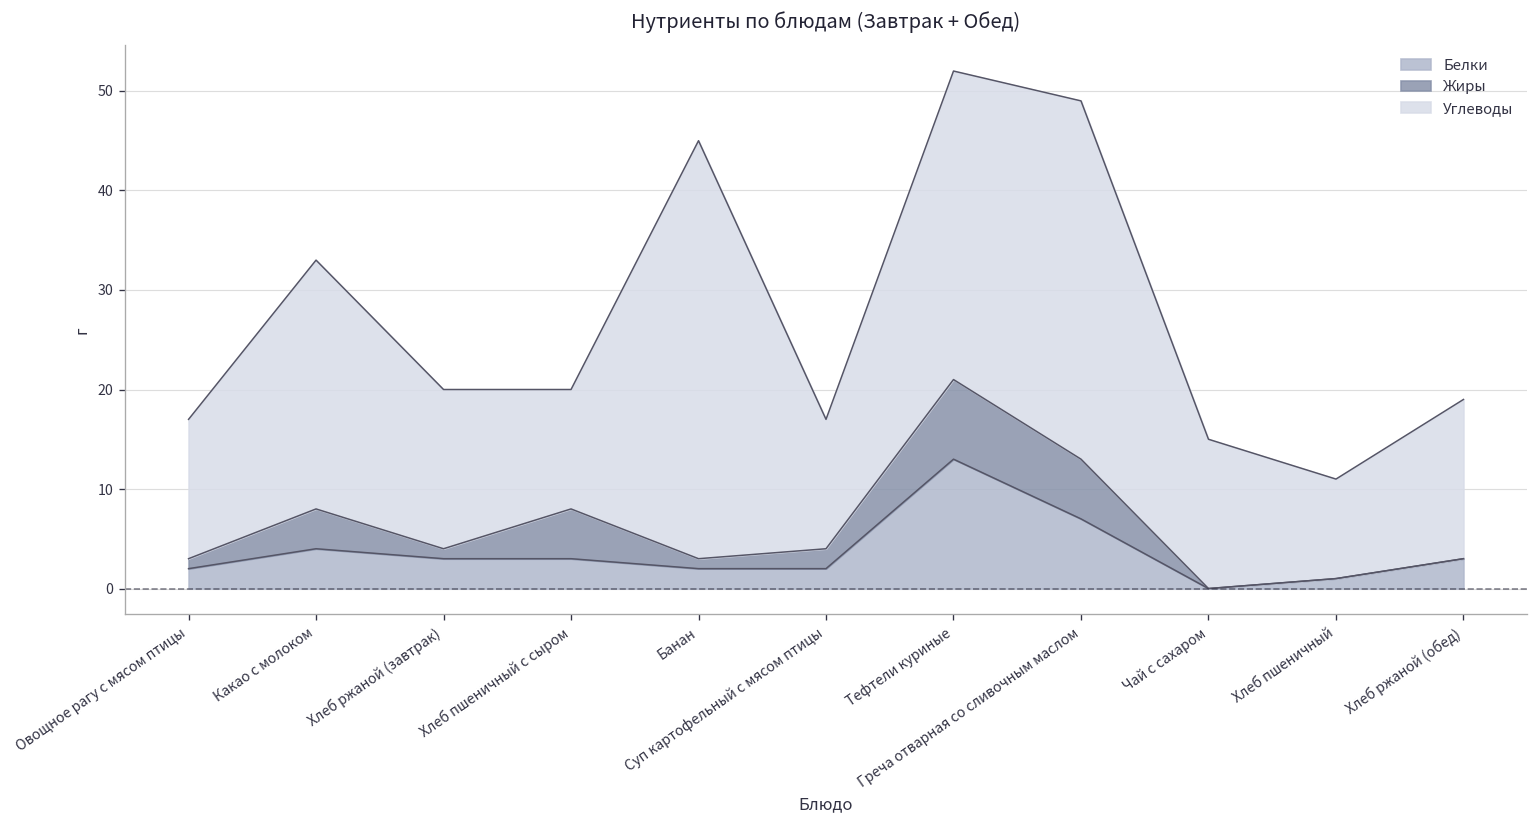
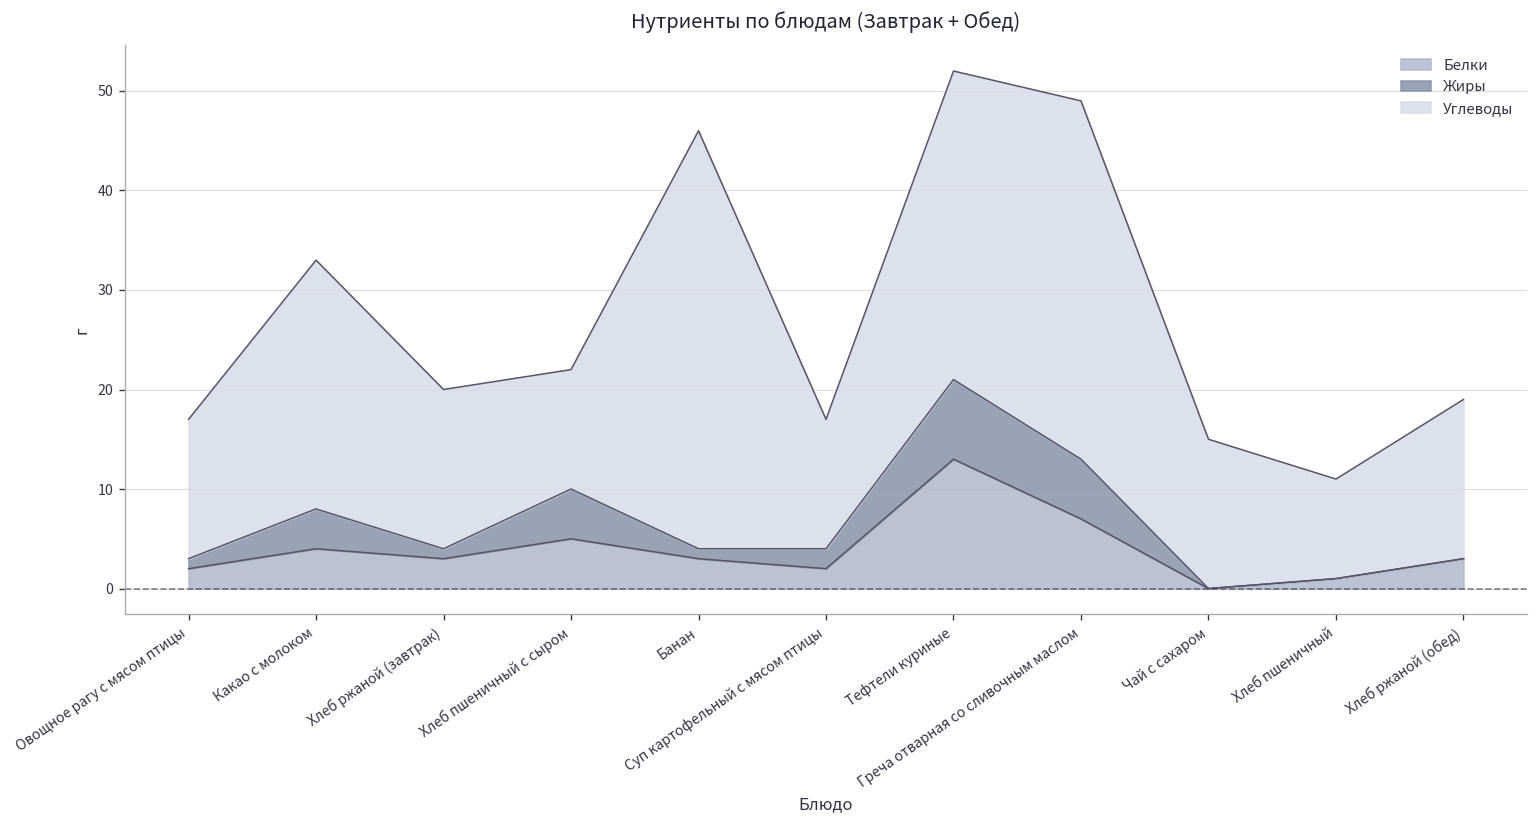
Белки, Хлеб пшеничный с сыром: 3 -> 5
Белки, Банан: 2 -> 3
